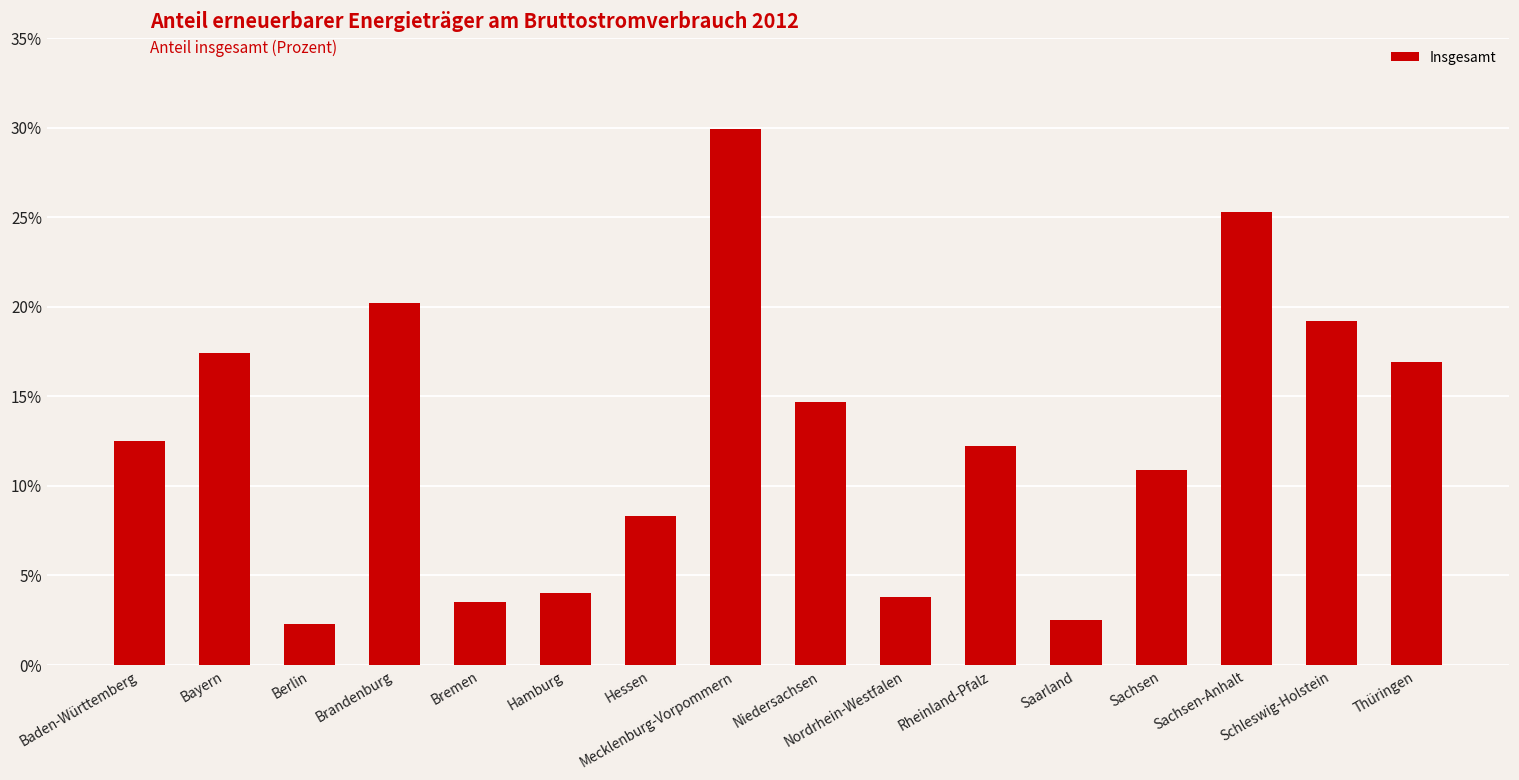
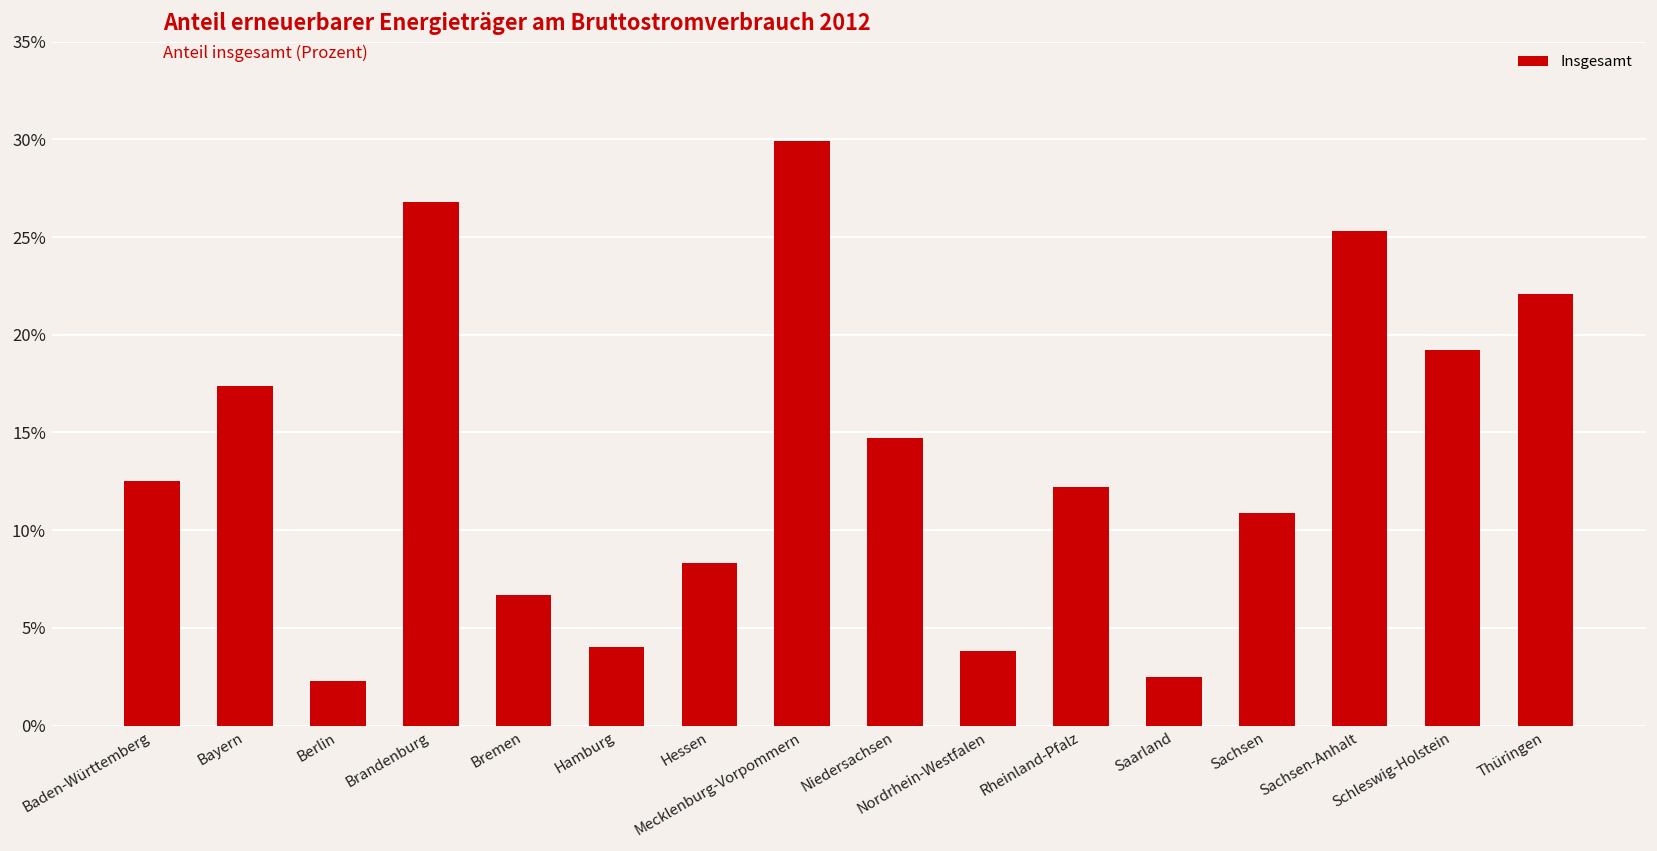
Brandenburg: 20.2% -> 26.8%
Bremen: 3.5% -> 6.7%
Thüringen: 16.9% -> 22.1%
